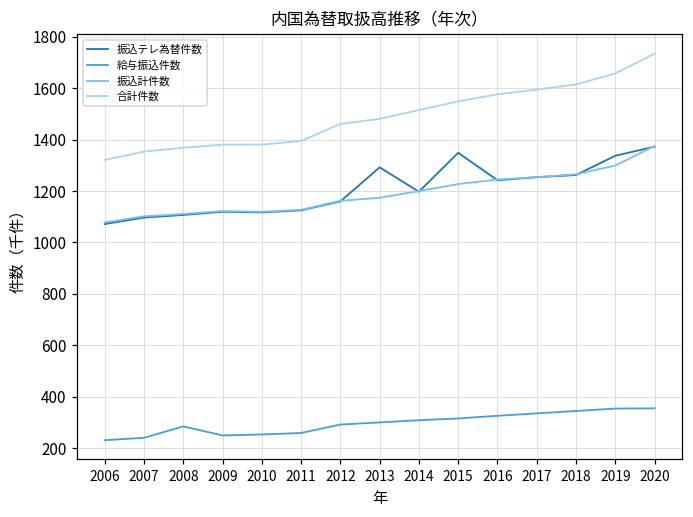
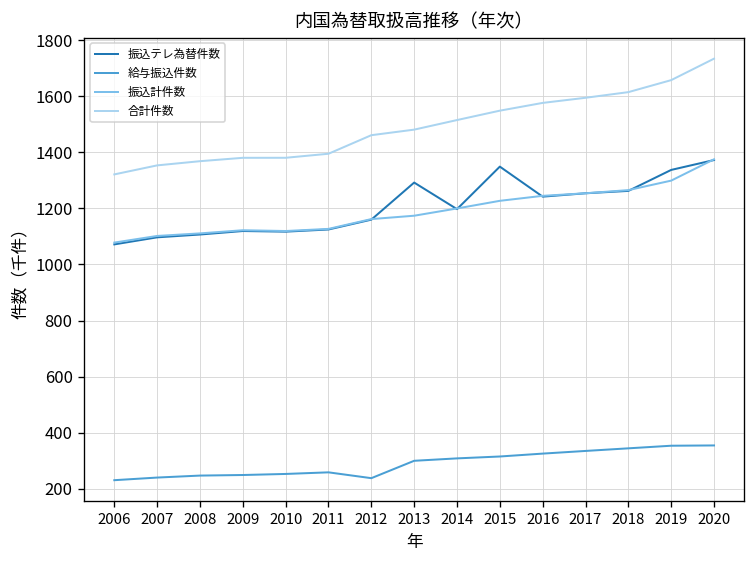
給与振込件数, 2008: 280 -> 250
給与振込件数, 2012: 290 -> 240
